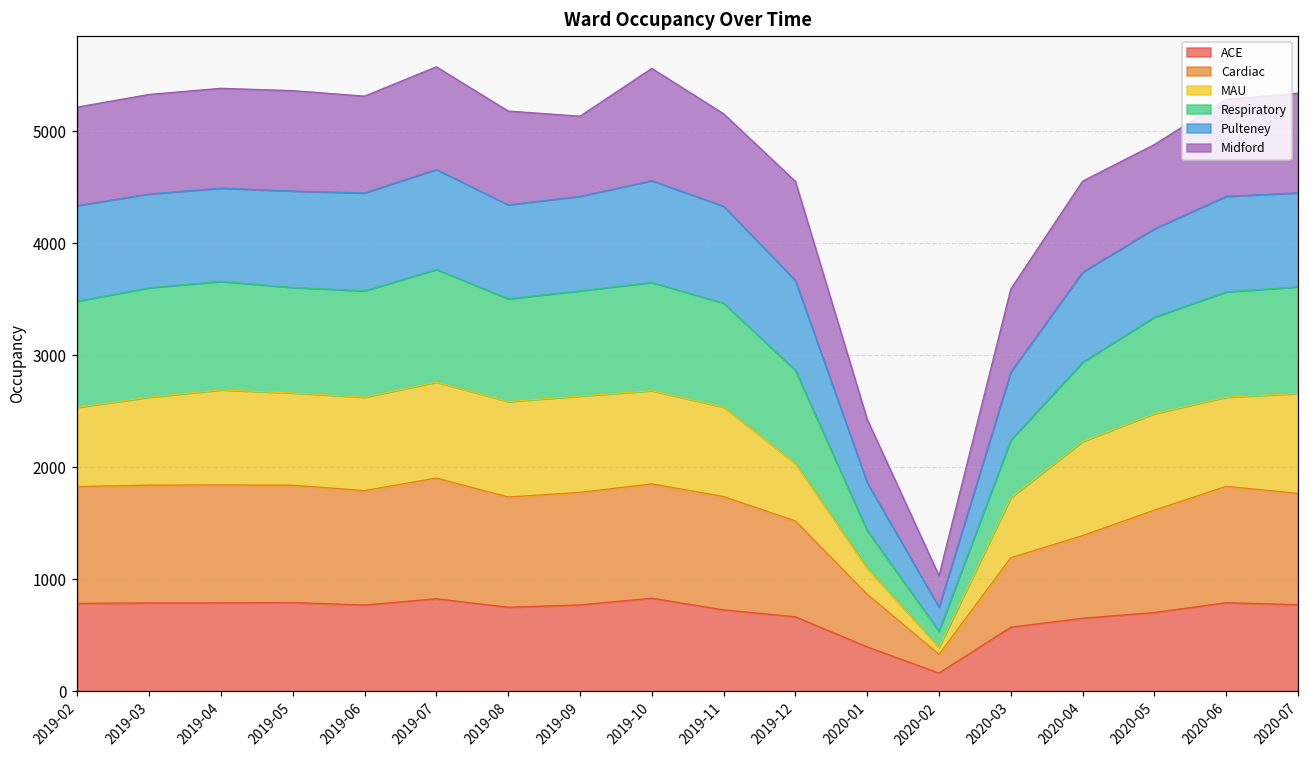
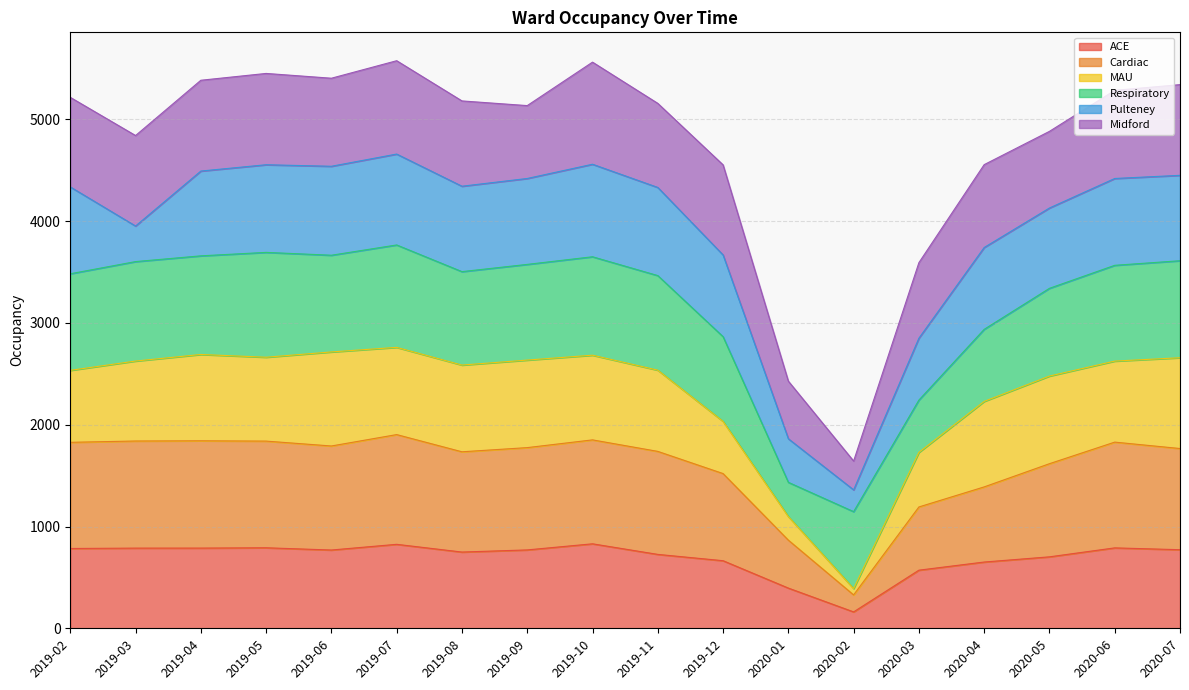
Pulteney, 2019-03: 840 -> 350
Respiratory, 2019-05: 940 -> 1030
MAU, 2019-06: 830 -> 920
Respiratory, 2020-02: 150 -> 760
